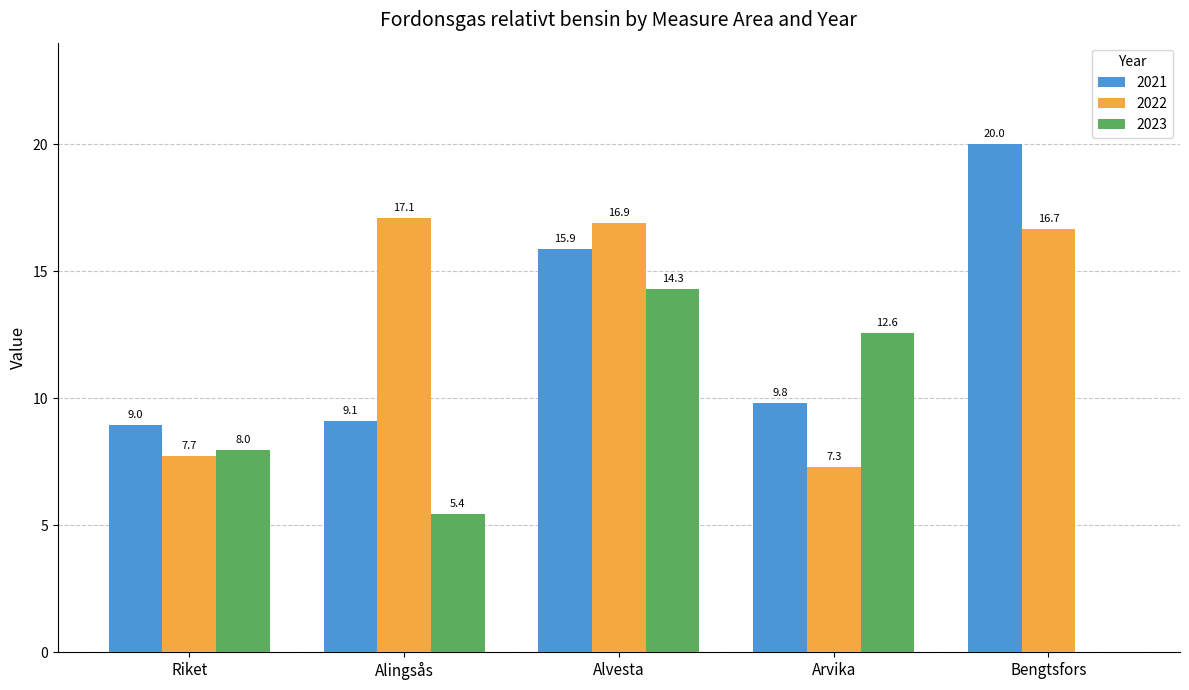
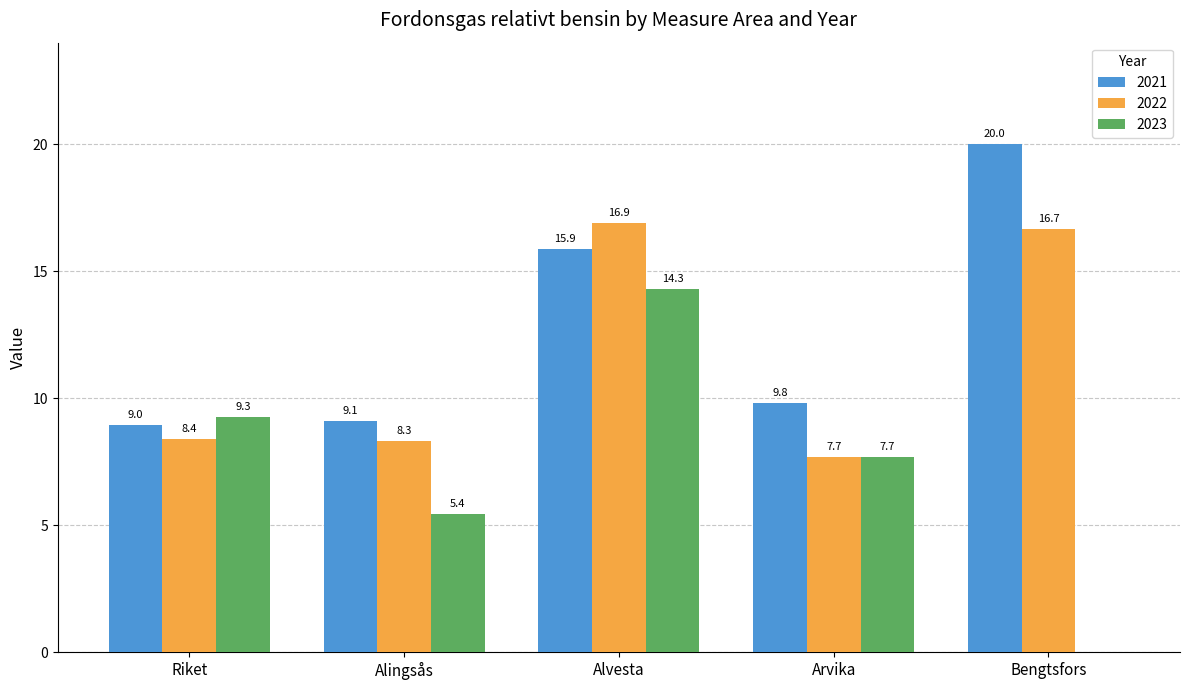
2022, Riket: 7.7 -> 8.4
2023, Riket: 8.0 -> 9.3
2022, Alingsås: 17.1 -> 8.3
2022, Arvika: 7.3 -> 7.7
2023, Arvika: 12.6 -> 7.7
